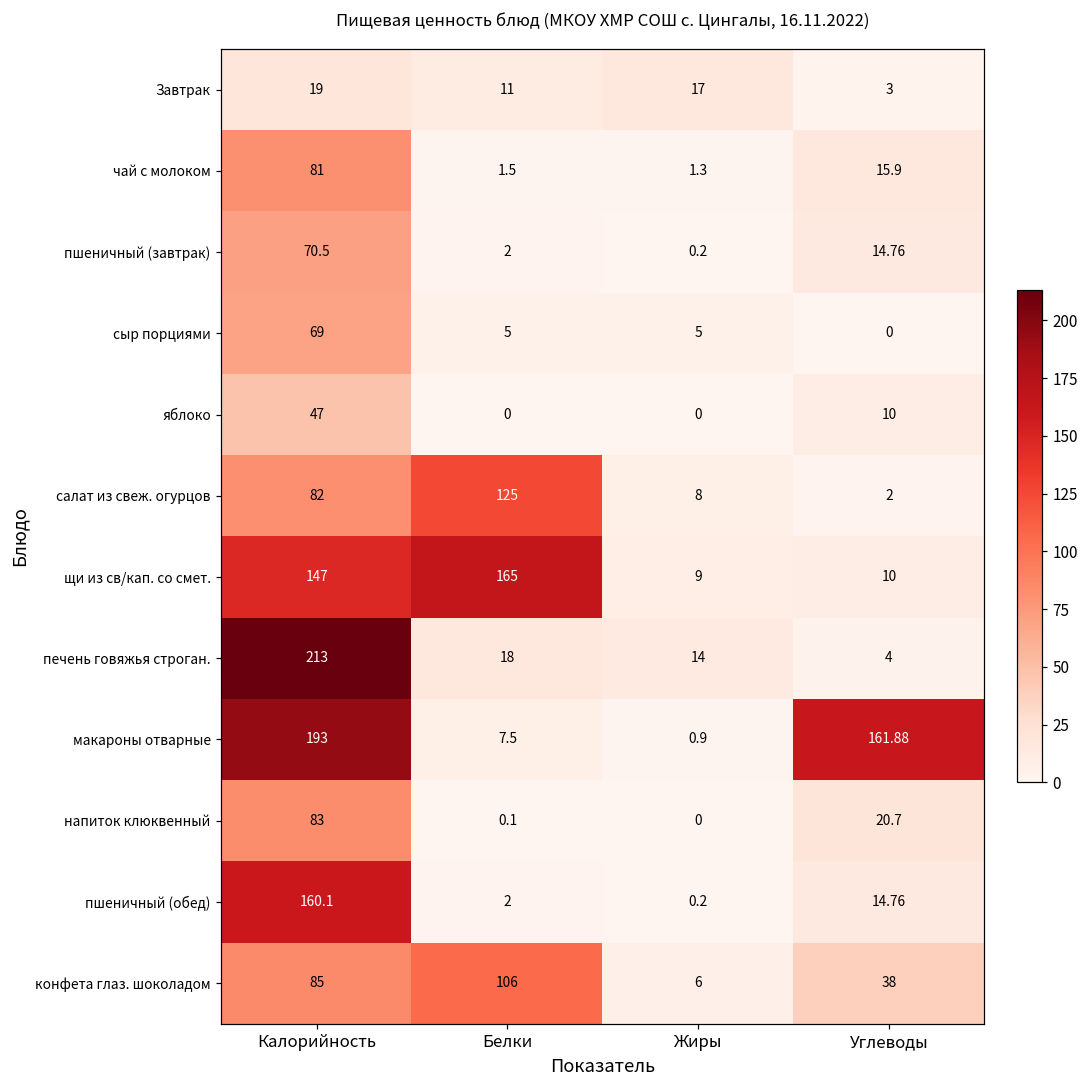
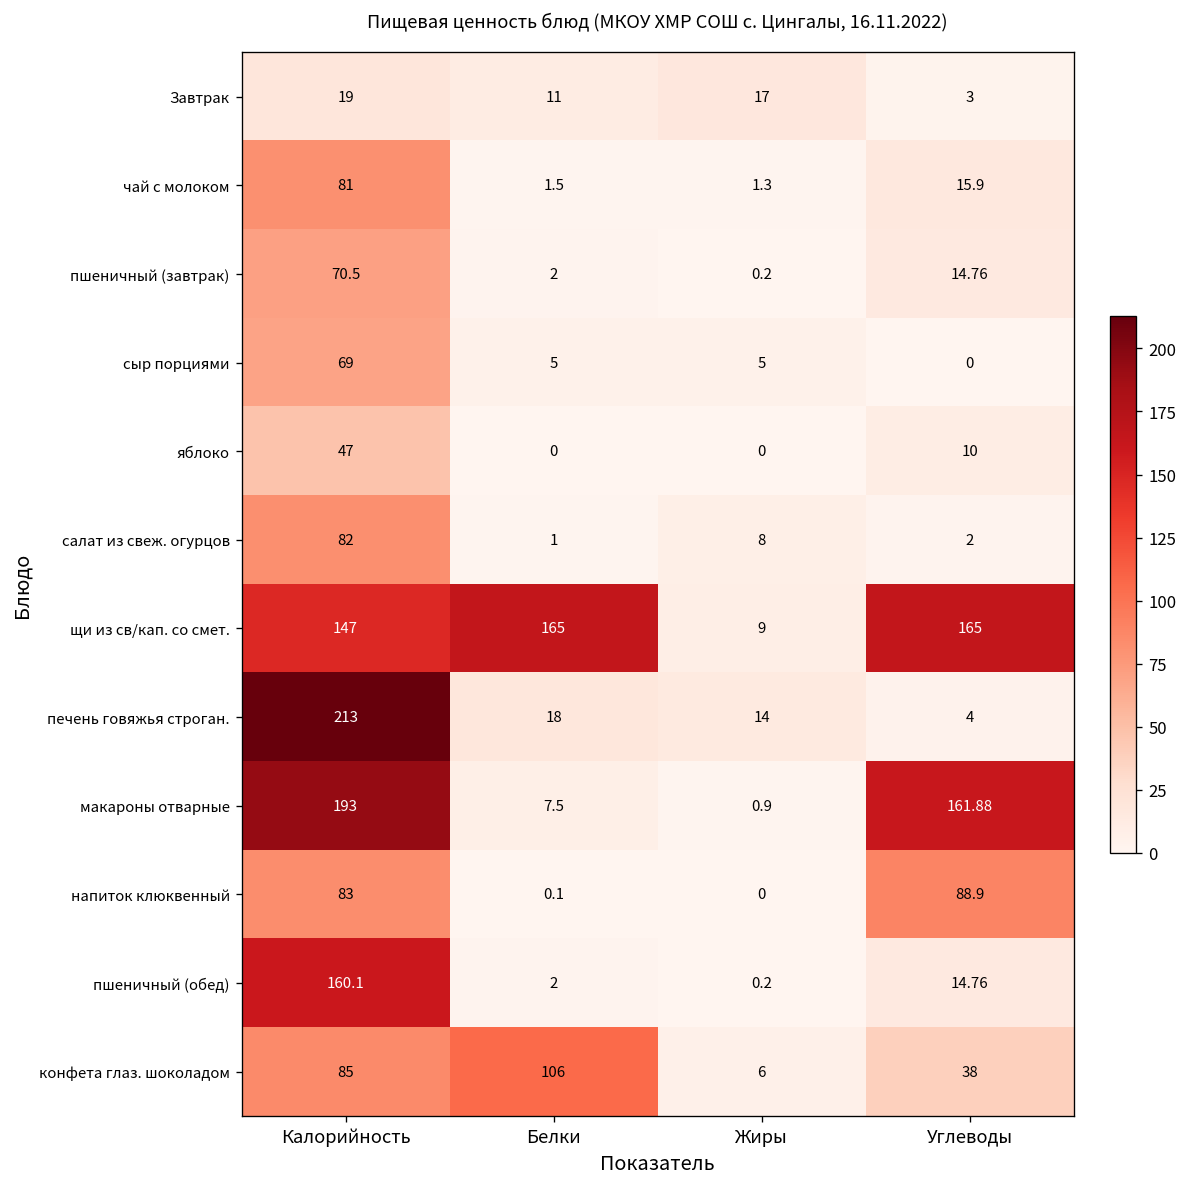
салат из свеж. огурцов, Белки: 125 -> 1
щи из св/кап. со смет., Углеводы: 10 -> 165
напиток клюквенный, Углеводы: 20.7 -> 88.9
